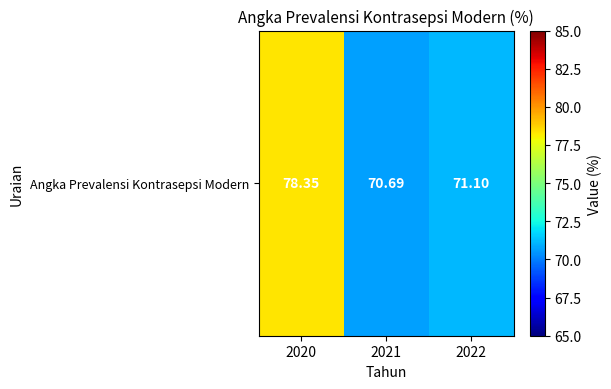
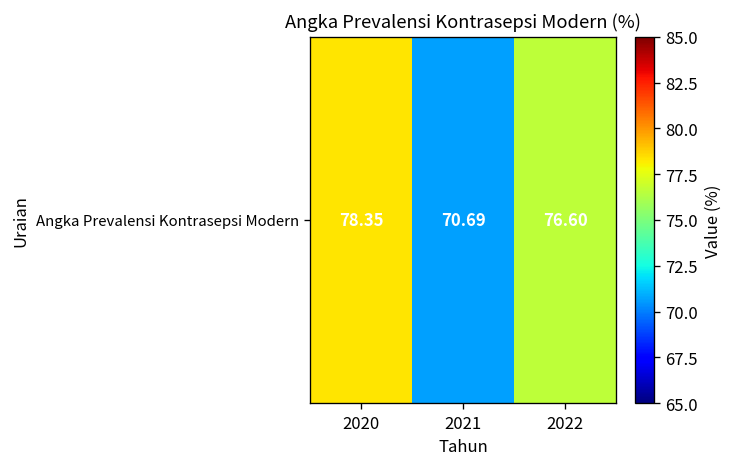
Angka Prevalensi Kontrasepsi Modern, 2022: 71.10 -> 76.60
